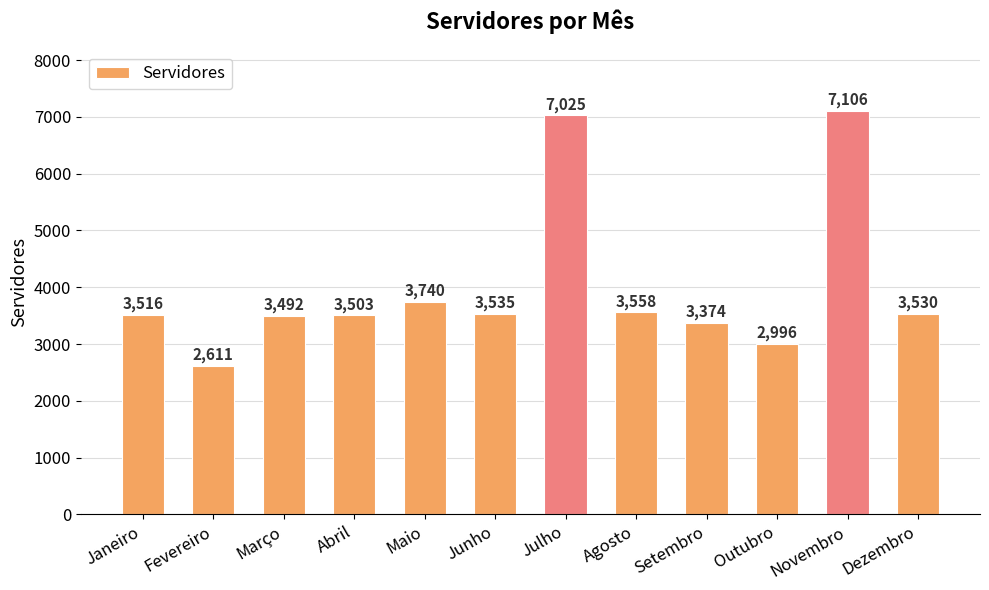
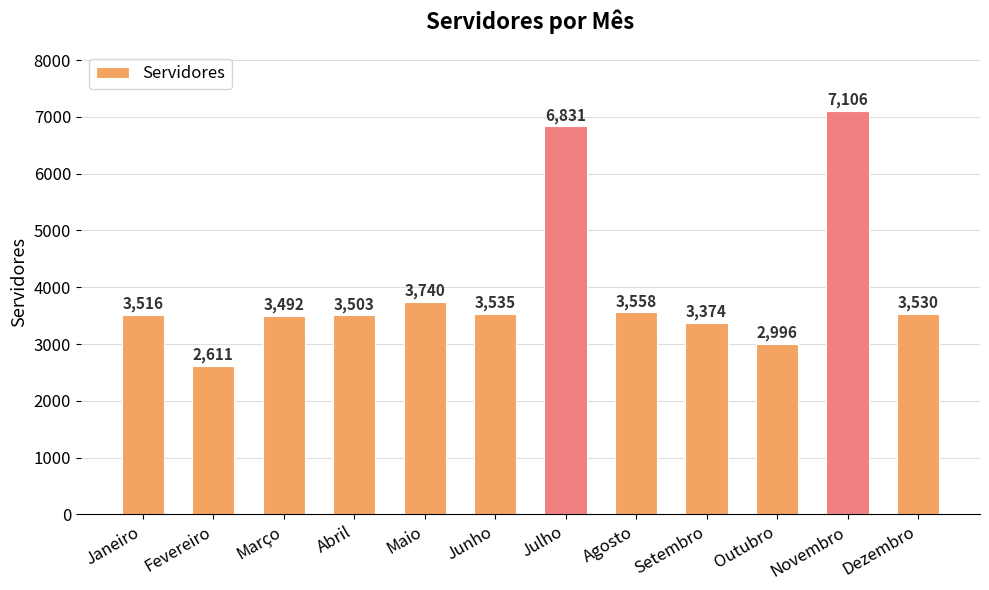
Julho: 7,025 -> 6,831
